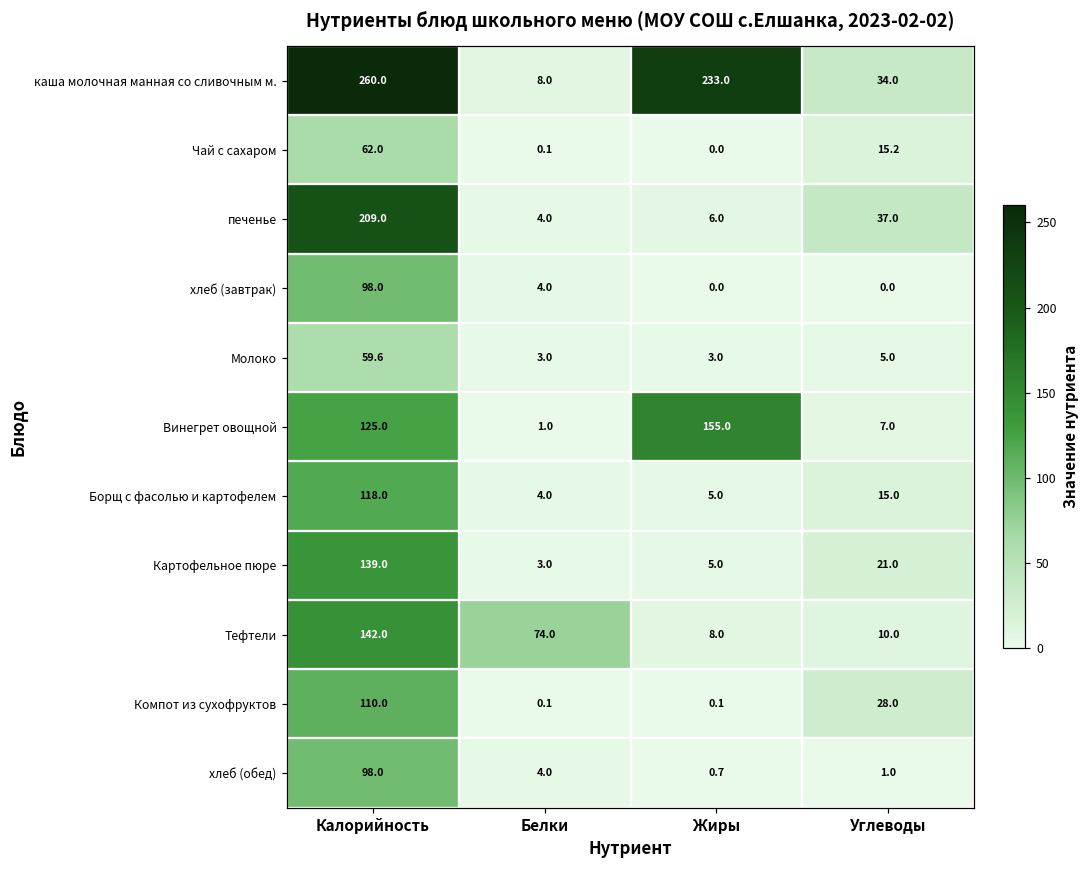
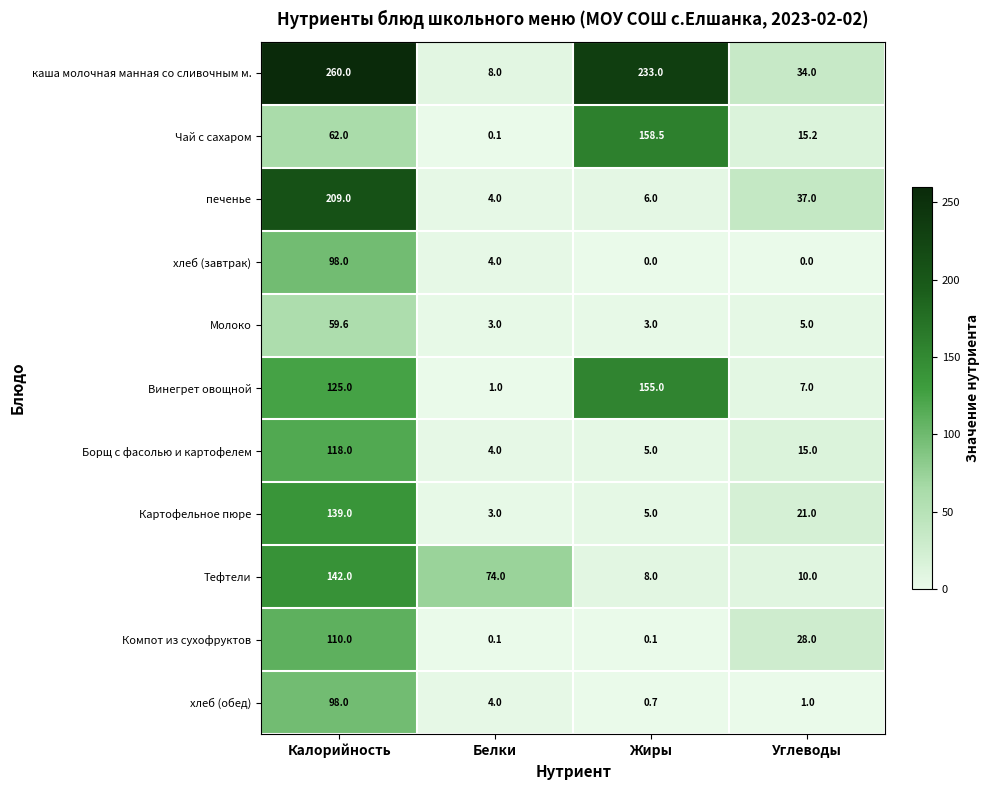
Чай с сахаром, Жиры: 0.0 -> 158.5
